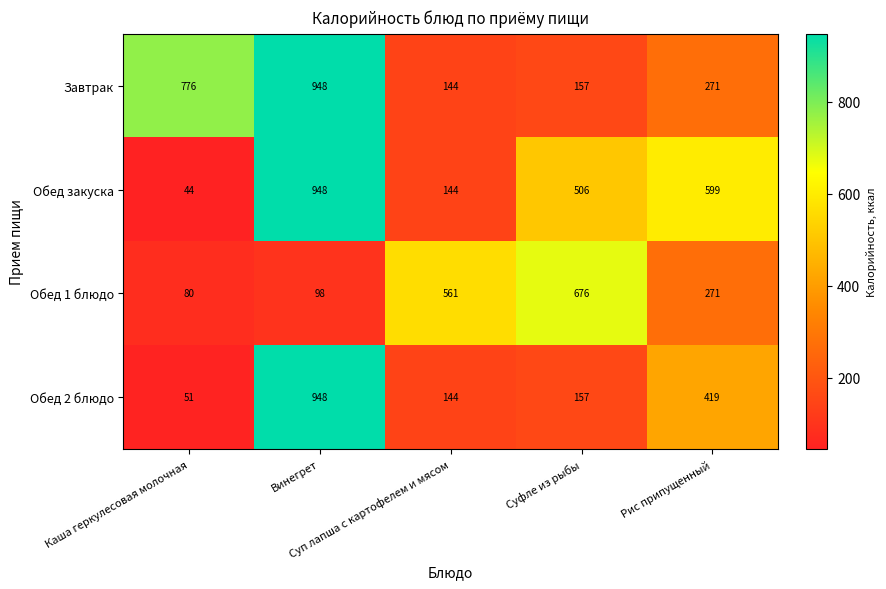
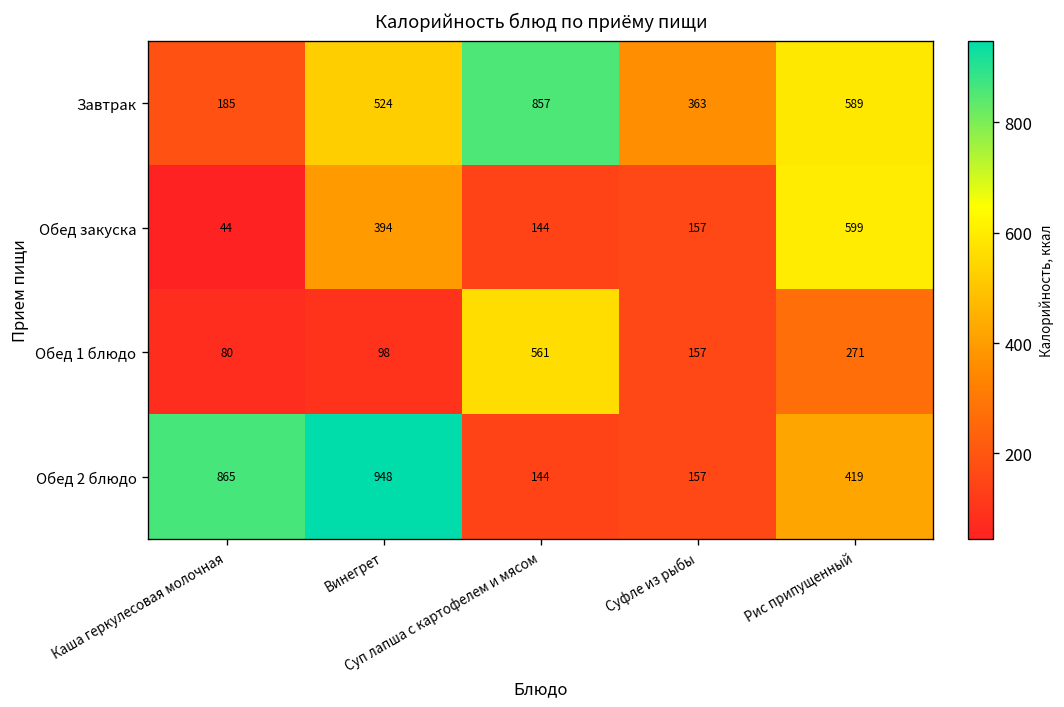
Завтрак, Каша геркулесовая молочная: 776 -> 185
Завтрак, Винегрет: 948 -> 524
Завтрак, Суп лапша с картофелем и мясом: 144 -> 857
Завтрак, Суфле из рыбы: 157 -> 363
Завтрак, Рис припущенный: 271 -> 589
Обед закуска, Винегрет: 948 -> 394
Обед закуска, Суфле из рыбы: 506 -> 157
Обед 1 блюдо, Суфле из рыбы: 676 -> 157
Обед 2 блюдо, Каша геркулесовая молочная: 51 -> 865
